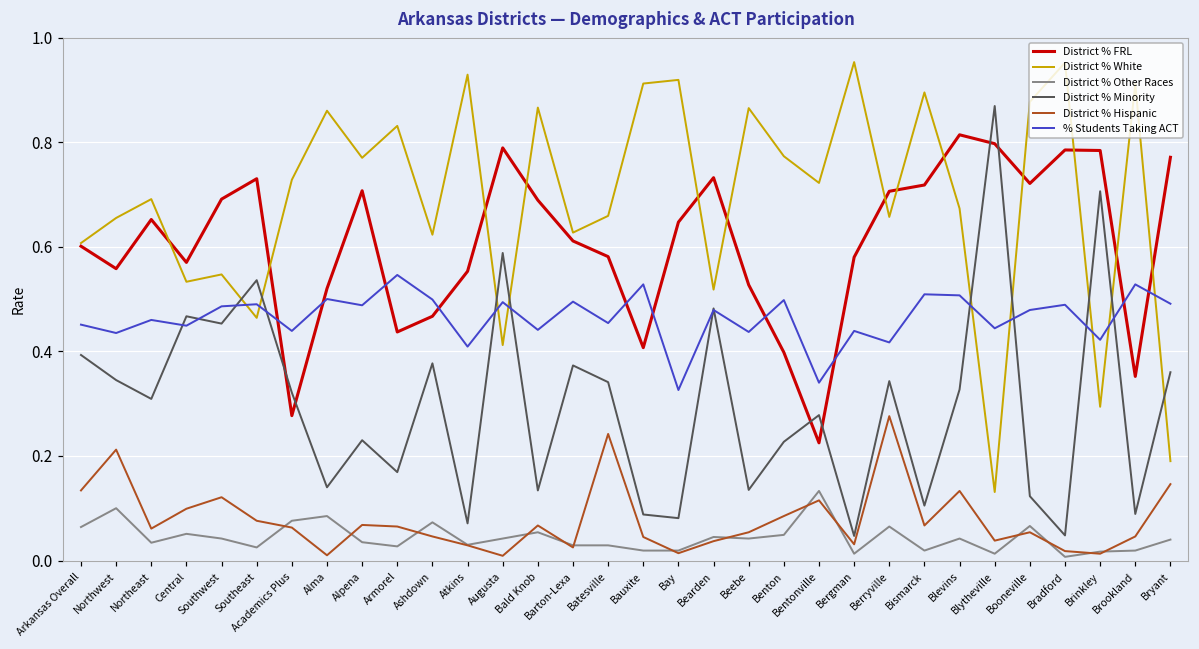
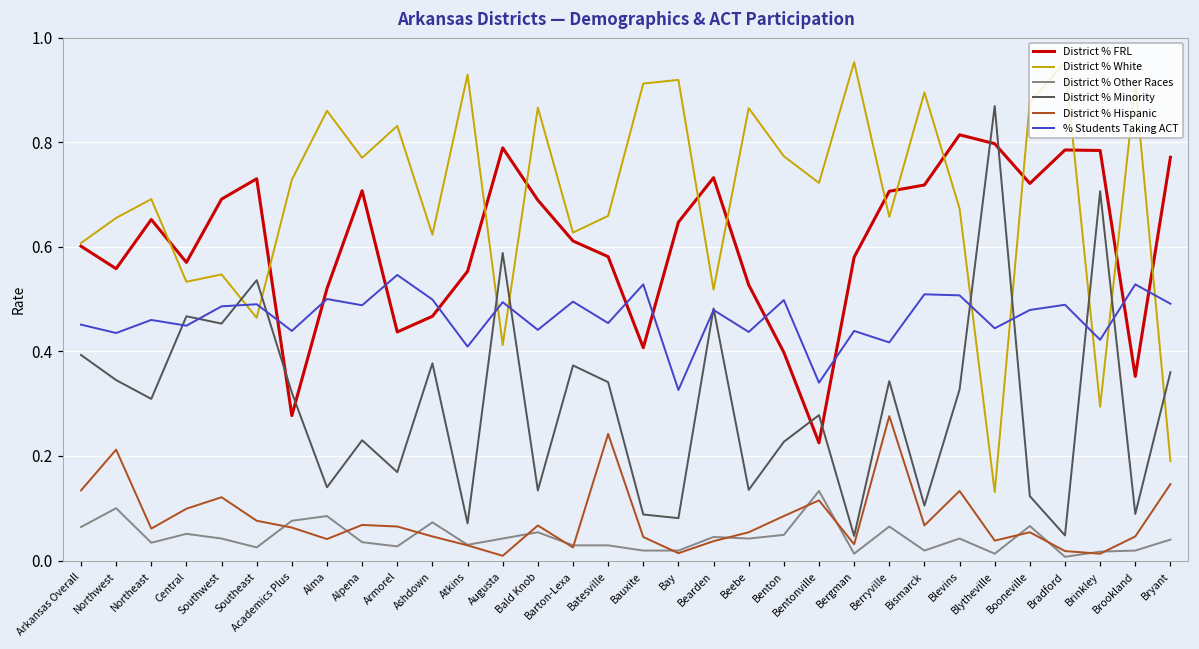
District % Hispanic, Alma: 0.01 -> 0.04
